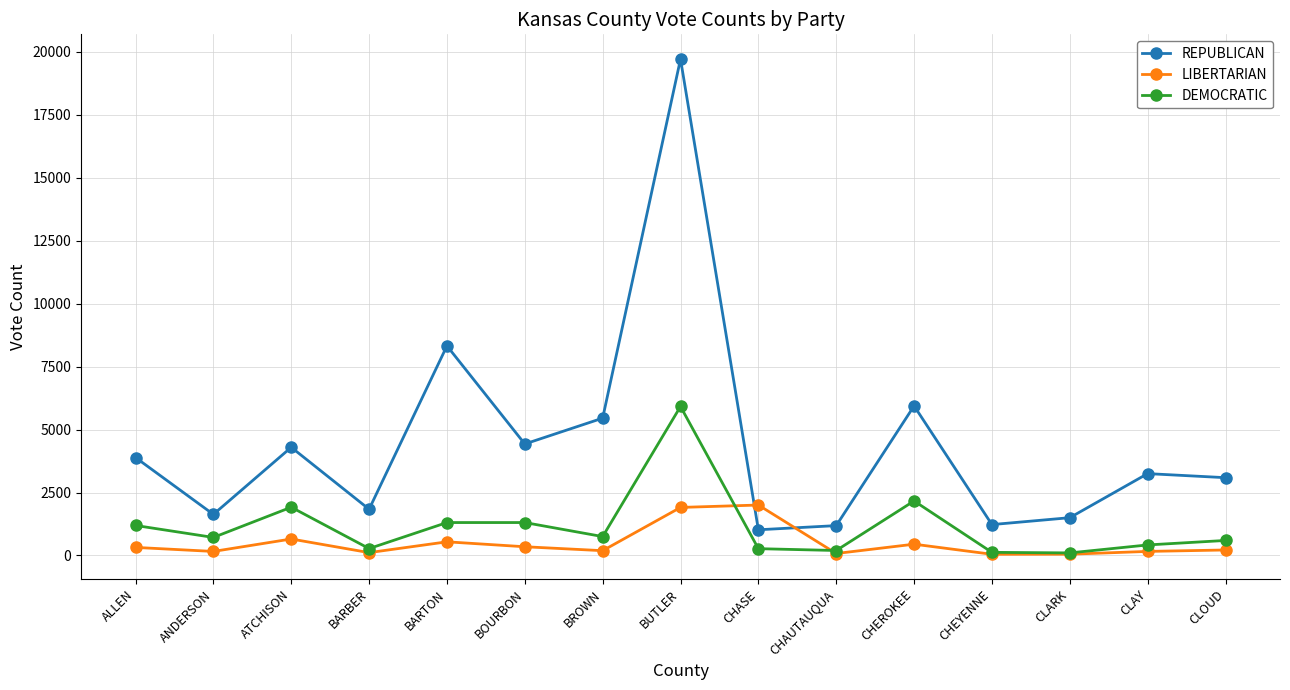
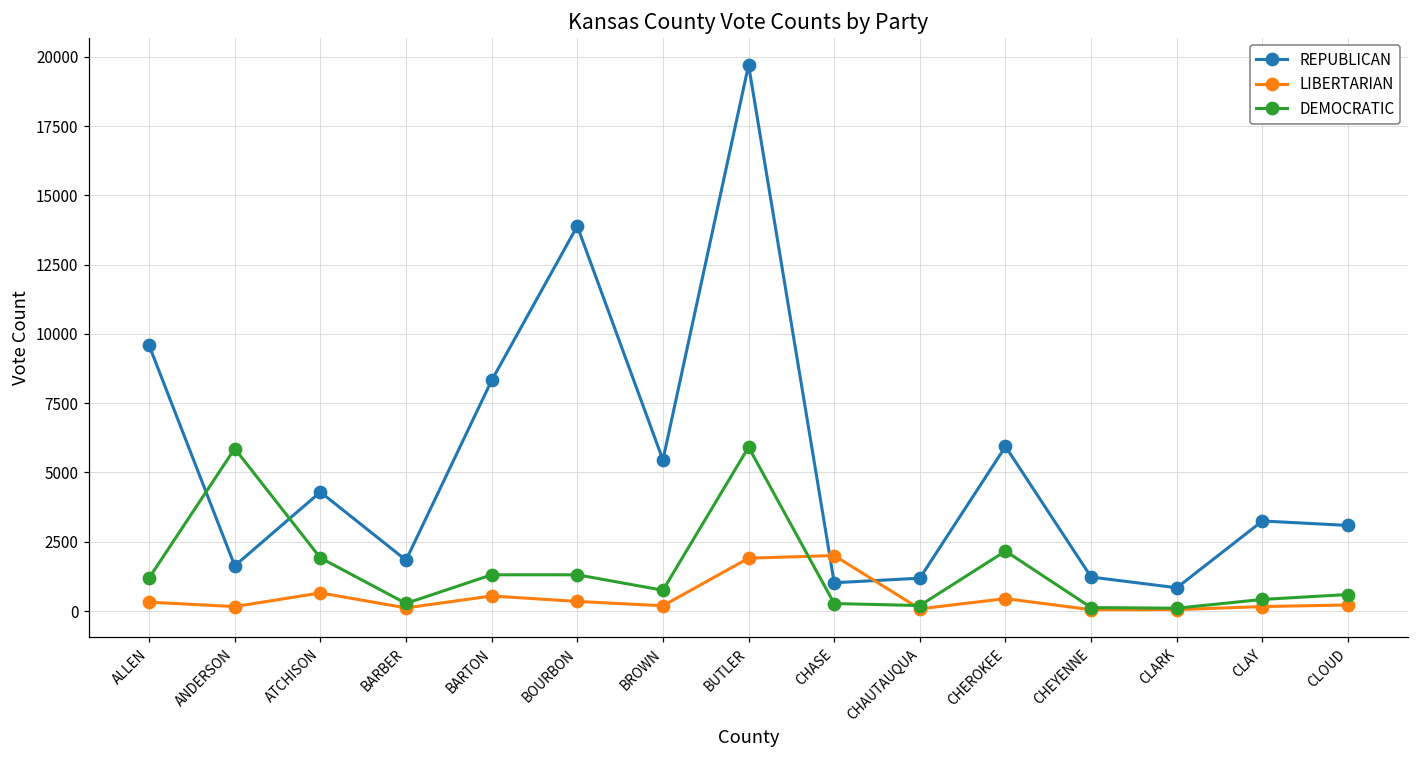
REPUBLICAN, ALLEN: 3900 -> 9600
DEMOCRATIC, ANDERSON: 700 -> 5900
REPUBLICAN, BOURBON: 4400 -> 13900
REPUBLICAN, CLARK: 1500 -> 800
